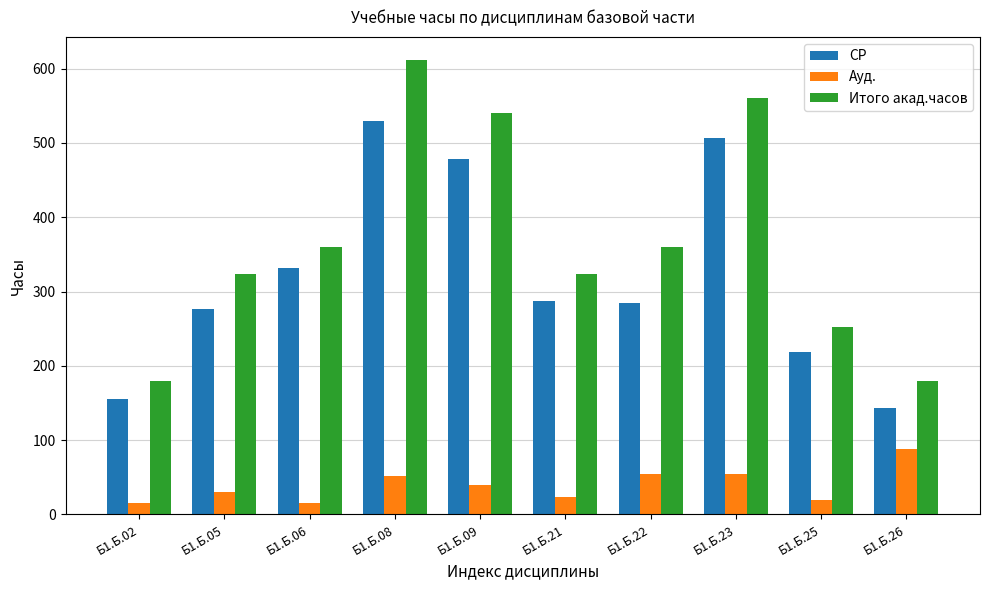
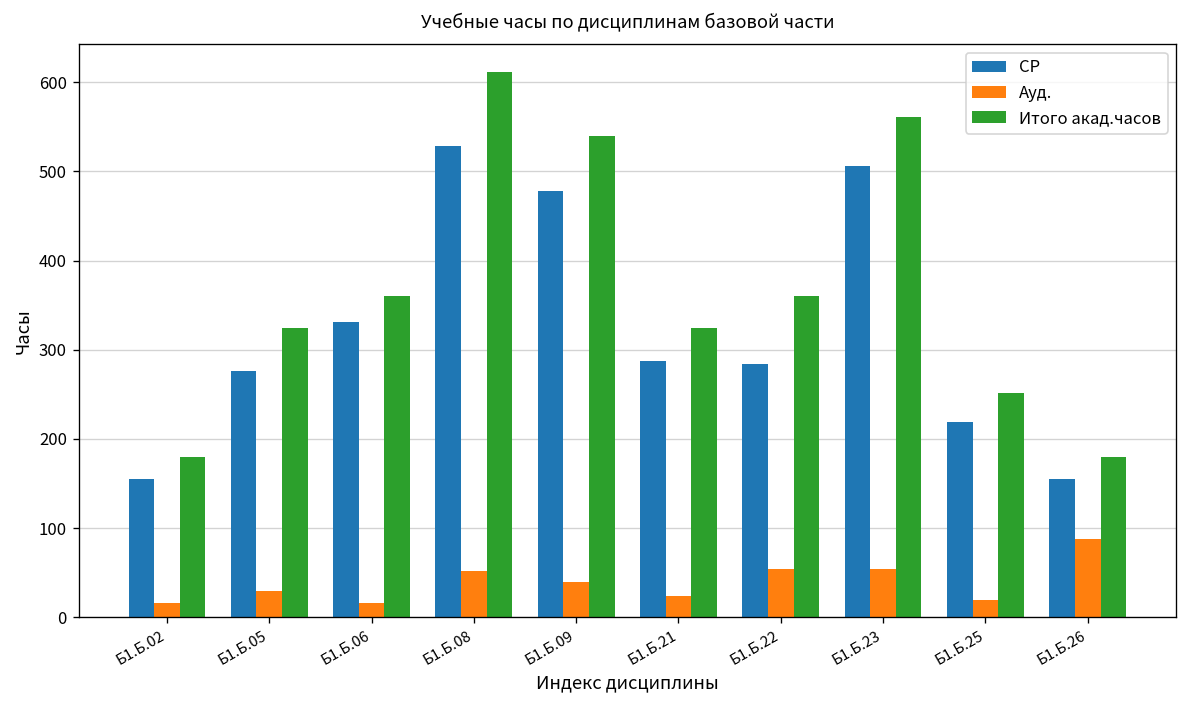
СР, Б1.Б.26: 140 -> 160
